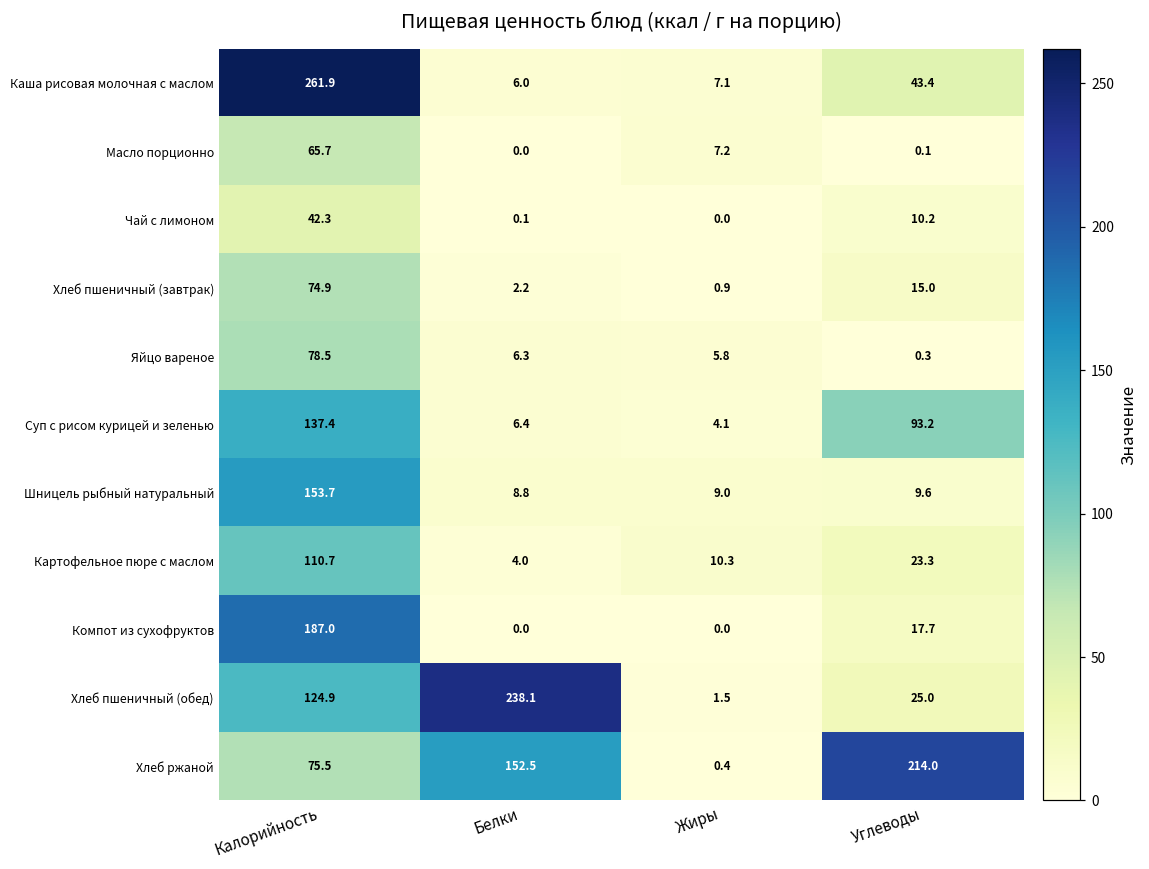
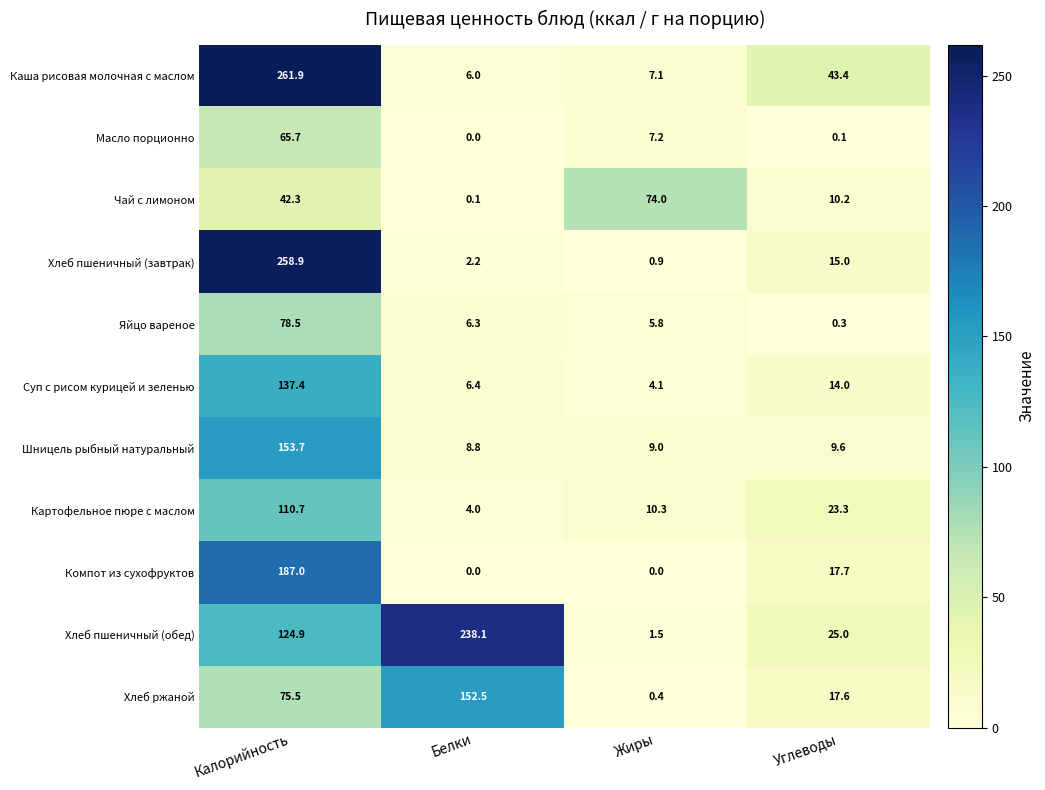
Чай с лимоном, Жиры: 0.0 -> 74.0
Хлеб пшеничный (завтрак), Калорийность: 74.9 -> 258.9
Суп с рисом курицей и зеленью, Углеводы: 93.2 -> 14.0
Хлеб ржаной, Углеводы: 214.0 -> 17.6
